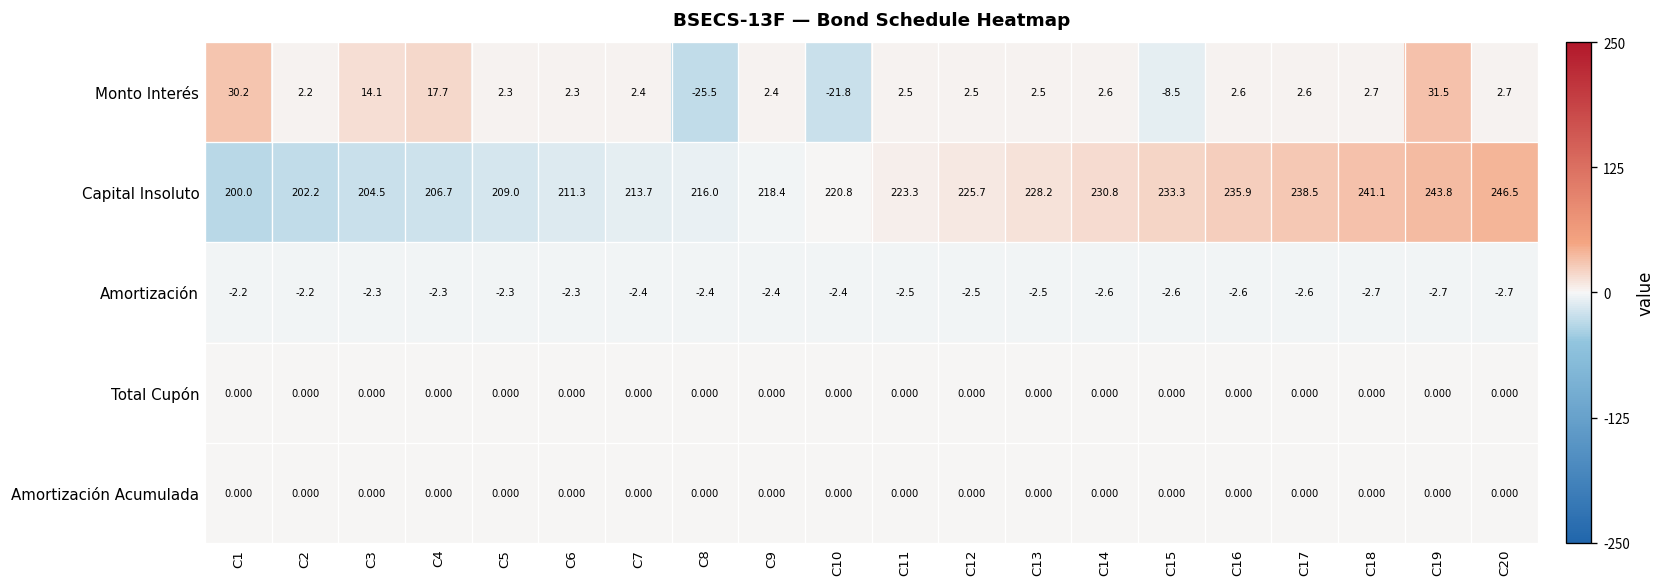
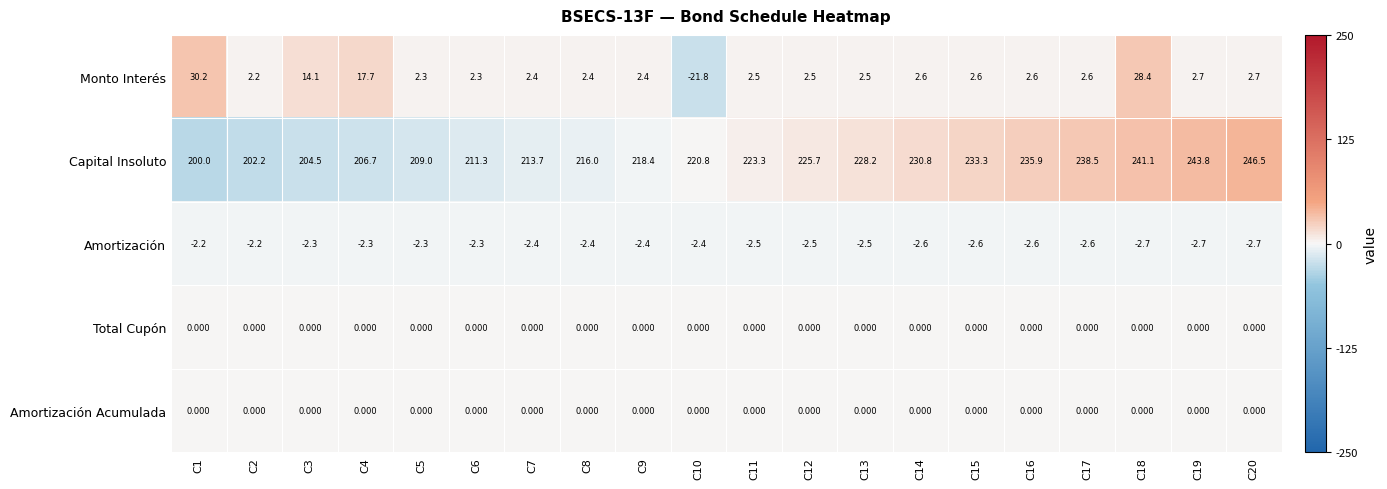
Monto Interés, C8: -25.5 -> 2.4
Monto Interés, C15: -8.5 -> 2.6
Monto Interés, C18: 2.7 -> 28.4
Monto Interés, C19: 31.5 -> 2.7
